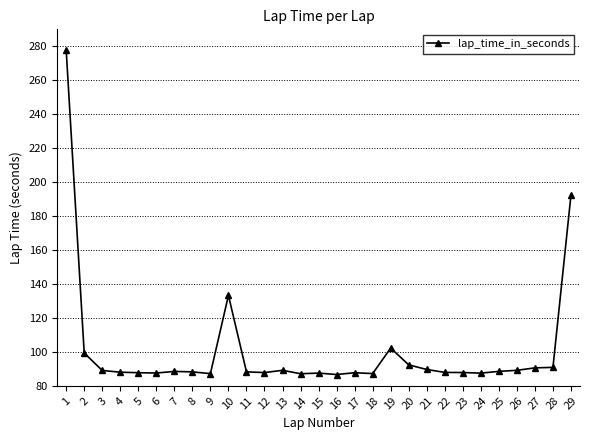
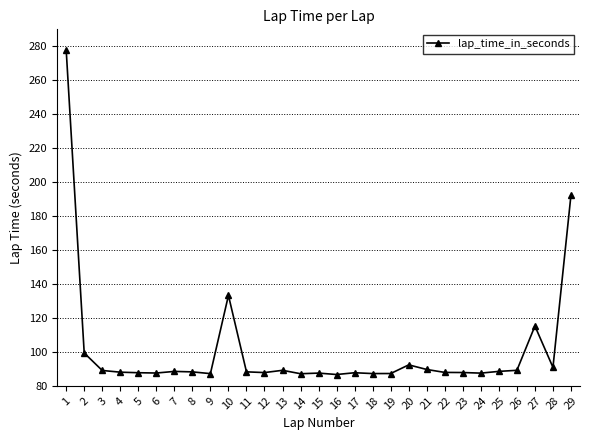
19: 102 -> 87
27: 91 -> 115
